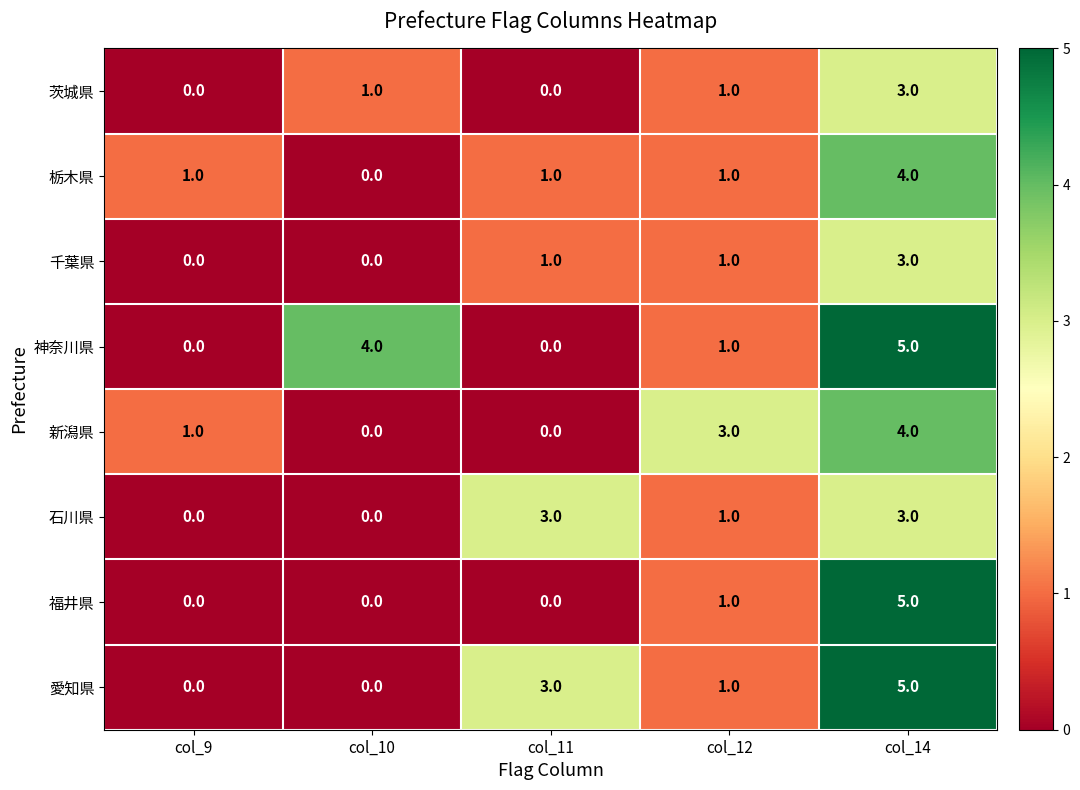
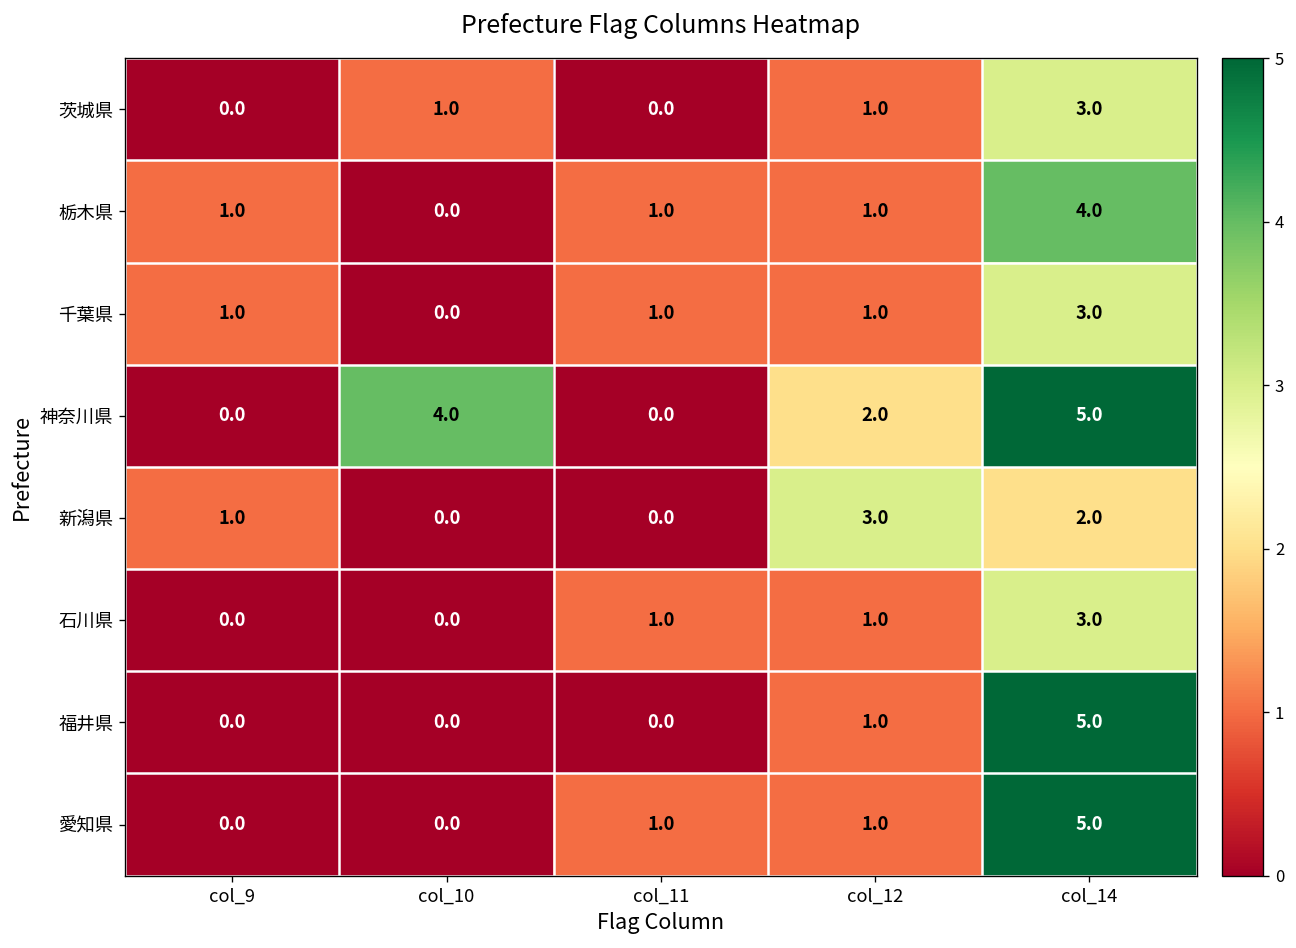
千葉県, col_9: 0.0 -> 1.0
神奈川県, col_12: 1.0 -> 2.0
新潟県, col_14: 4.0 -> 2.0
石川県, col_11: 3.0 -> 1.0
愛知県, col_11: 3.0 -> 1.0
